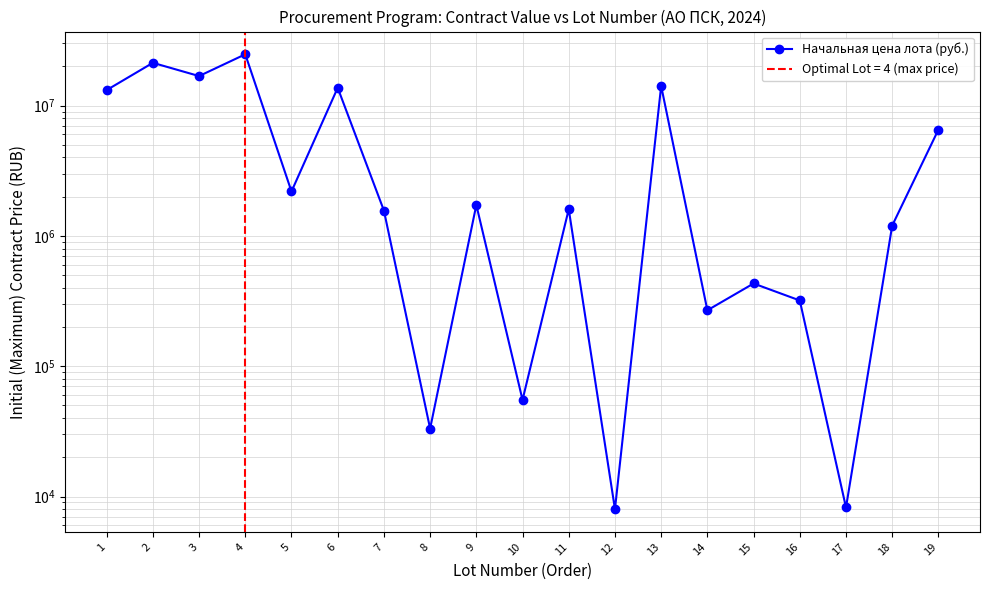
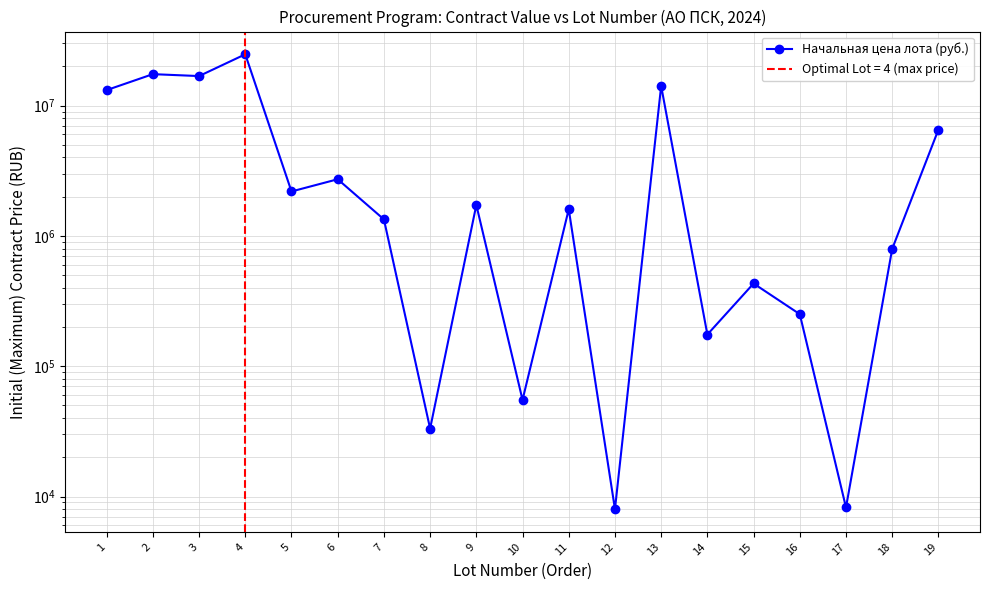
2: 21000000 -> 17000000
6: 14000000 -> 2700000
7: 1600000 -> 1300000
14: 270000 -> 180000
16: 320000 -> 250000
18: 1200000 -> 800000
